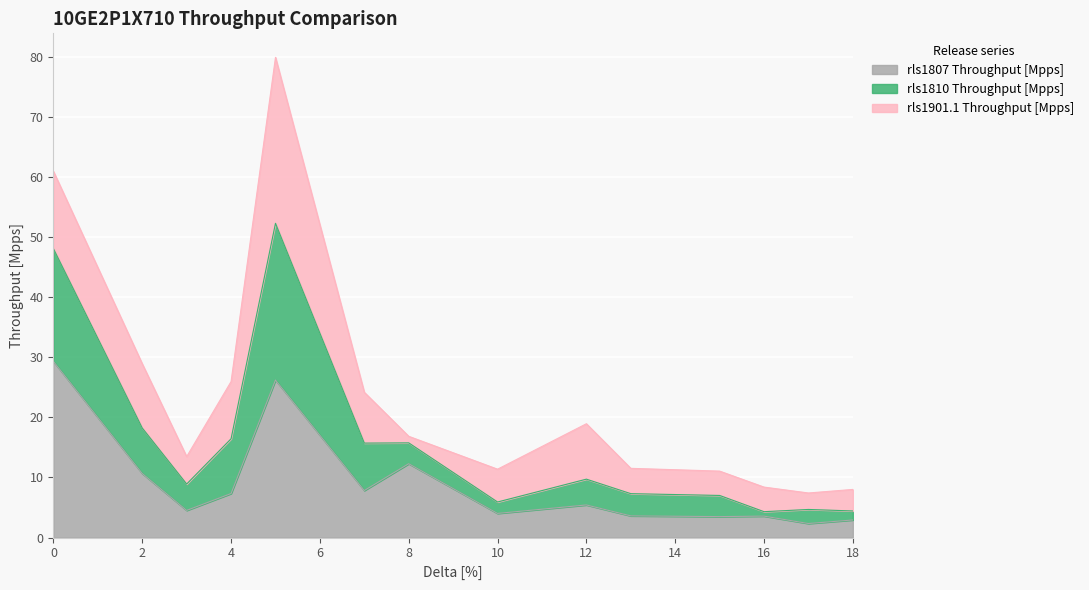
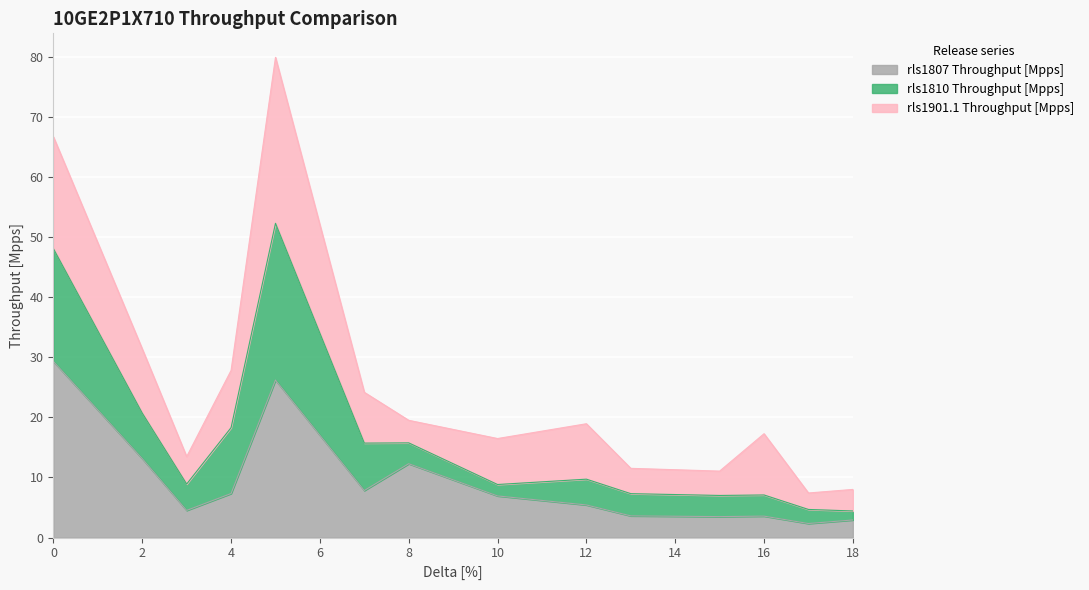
rls1901.1 Throughput [Mpps], 0: 13 -> 19
rls1807 Throughput [Mpps], 2: 11 -> 13
rls1810 Throughput [Mpps], 4: 9 -> 11
rls1901.1 Throughput [Mpps], 8: 1 -> 4
rls1807 Throughput [Mpps], 10: 4 -> 7
rls1901.1 Throughput [Mpps], 10: 5 -> 8
rls1810 Throughput [Mpps], 16: 1 -> 4
rls1901.1 Throughput [Mpps], 16: 4 -> 10
